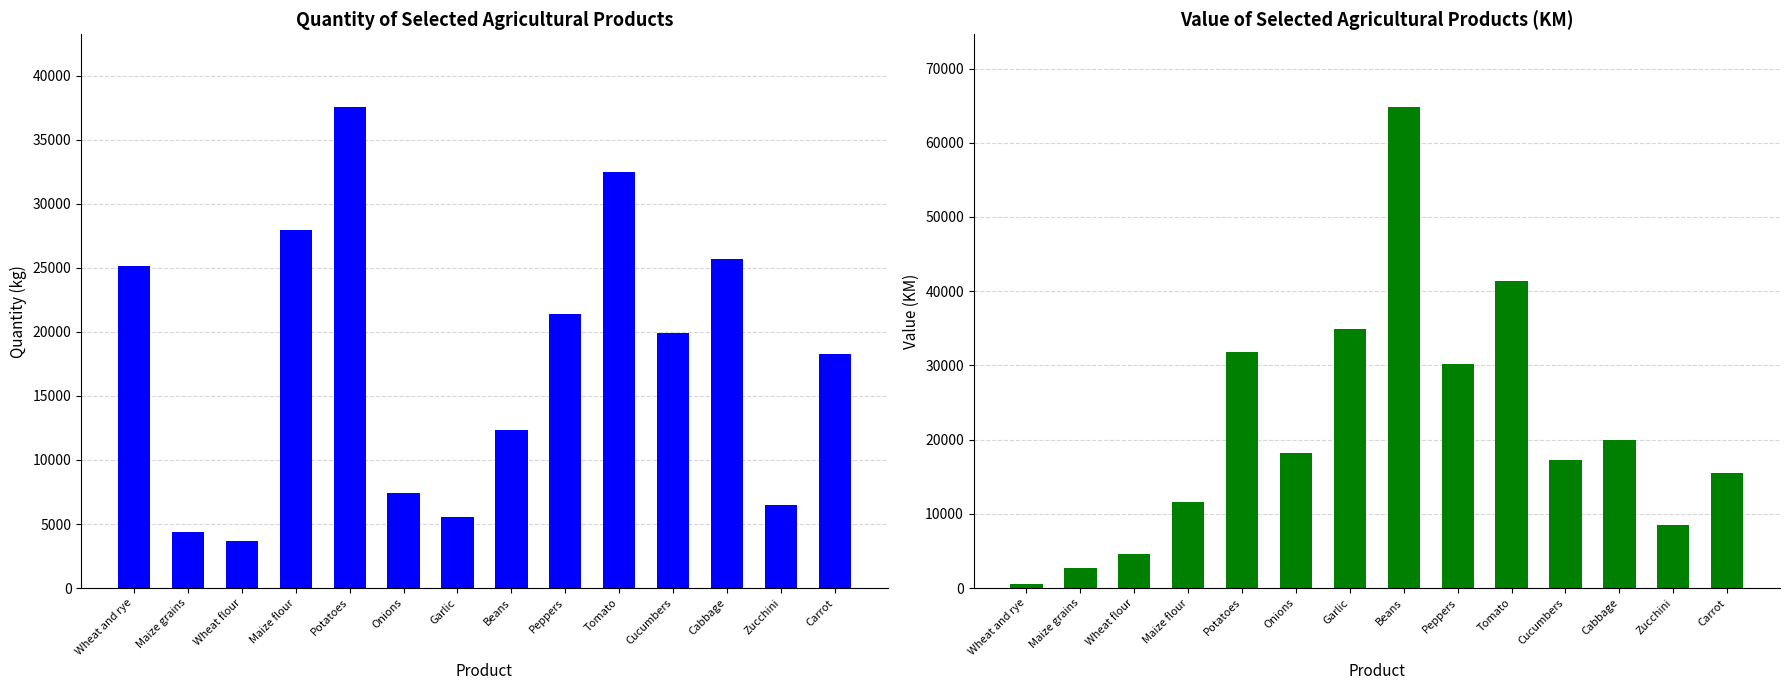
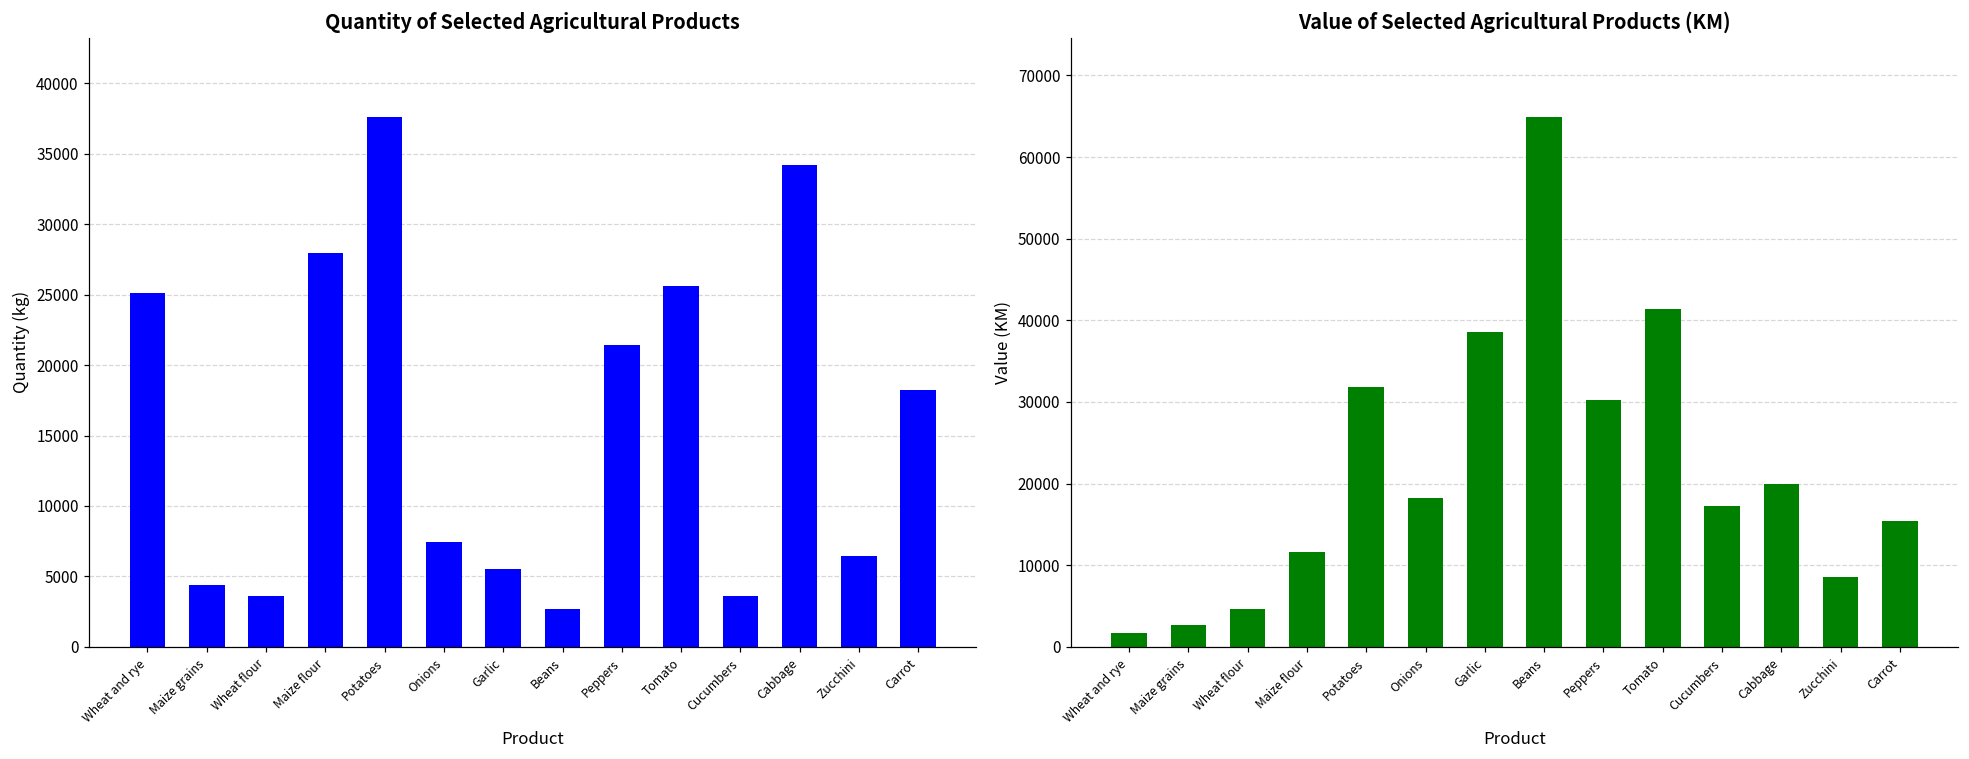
Quantity of Selected Agricultural Products, Beans: 12300 -> 2700
Quantity of Selected Agricultural Products, Tomato: 32500 -> 25600
Quantity of Selected Agricultural Products, Cucumbers: 19900 -> 3600
Quantity of Selected Agricultural Products, Cabbage: 25700 -> 34200
Value of Selected Agricultural Products (KM), Wheat and rye: 1000 -> 2000
Value of Selected Agricultural Products (KM), Garlic: 35000 -> 39000
